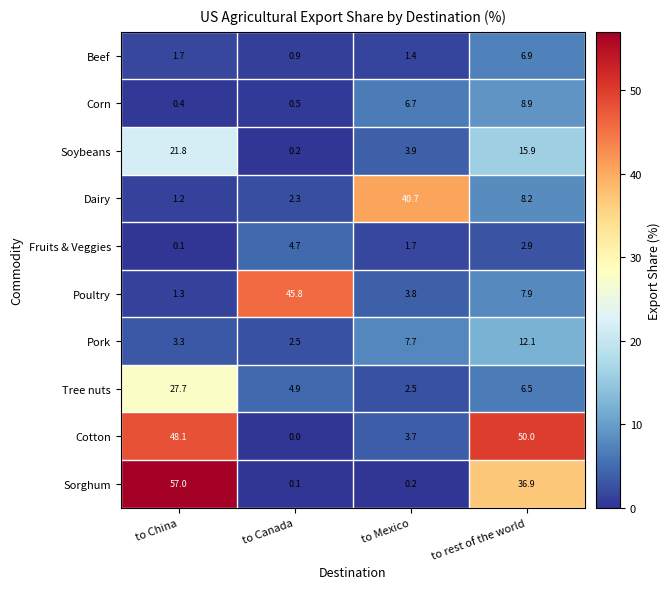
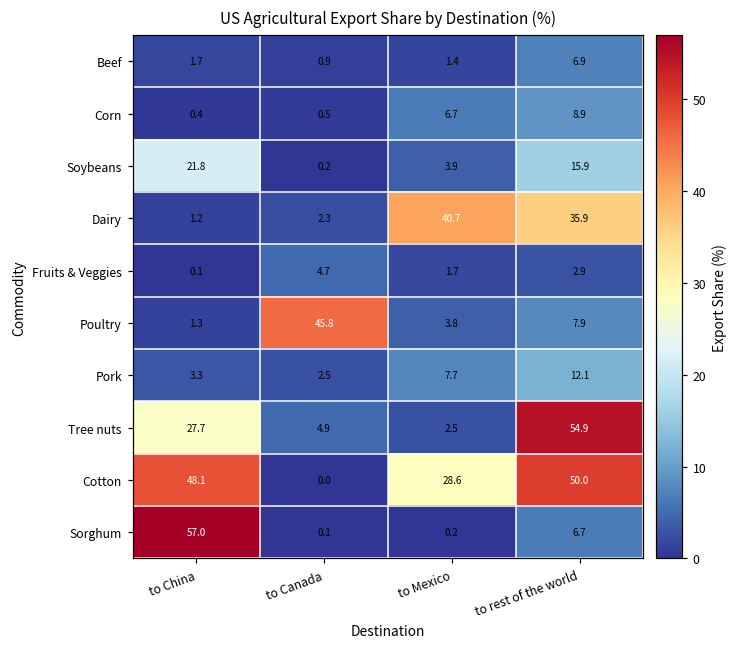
Dairy, to rest of the world: 8.2 -> 35.9
Tree nuts, to rest of the world: 6.5 -> 54.9
Cotton, to Mexico: 3.7 -> 28.6
Sorghum, to rest of the world: 36.9 -> 6.7
